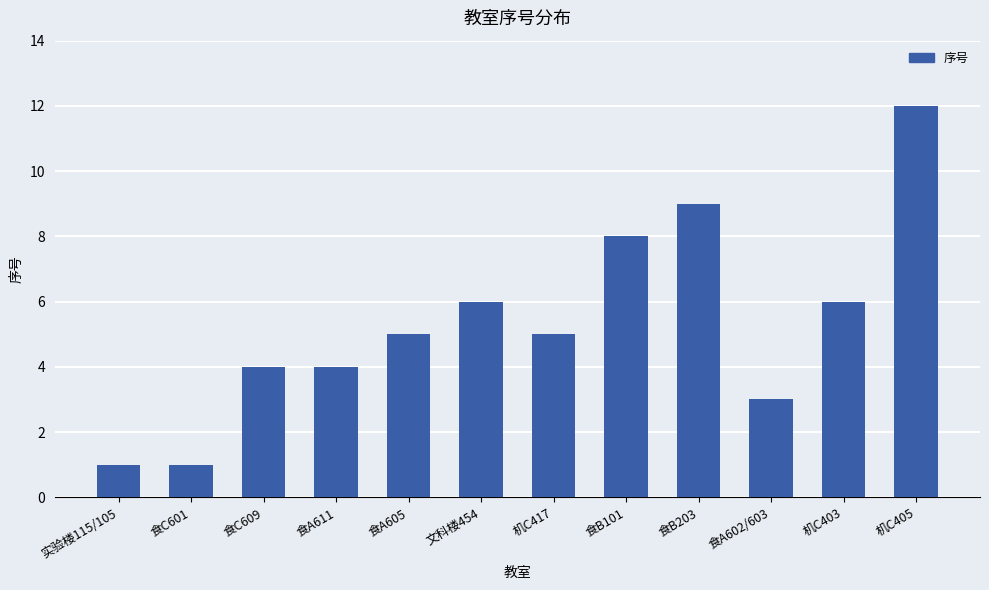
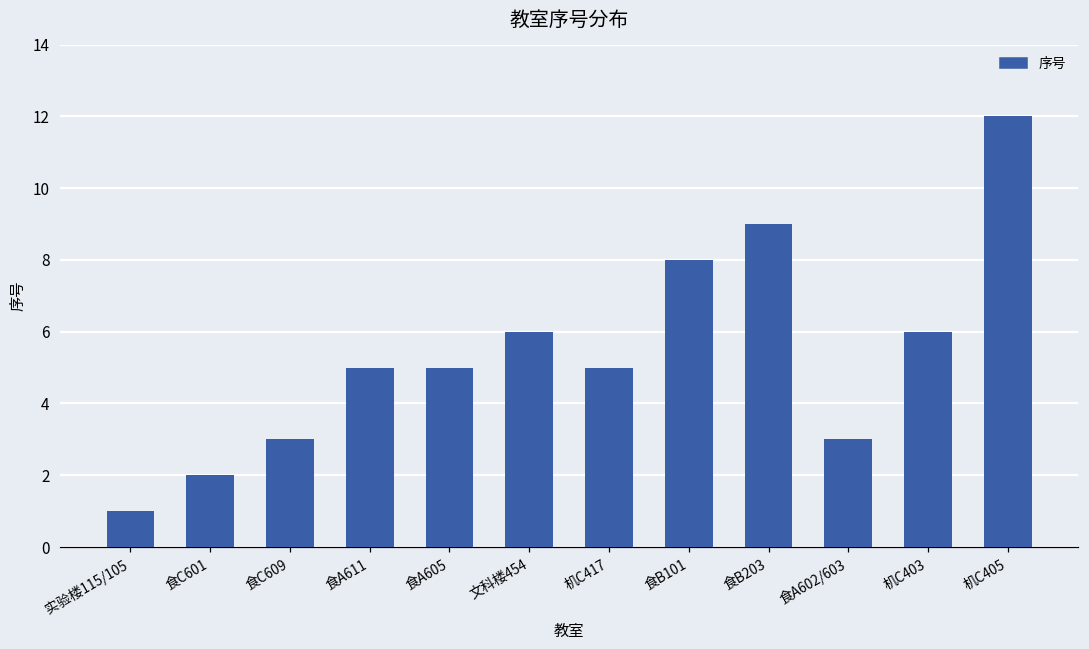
食C601: 1 -> 2
食C609: 4 -> 3
食A611: 4 -> 5
